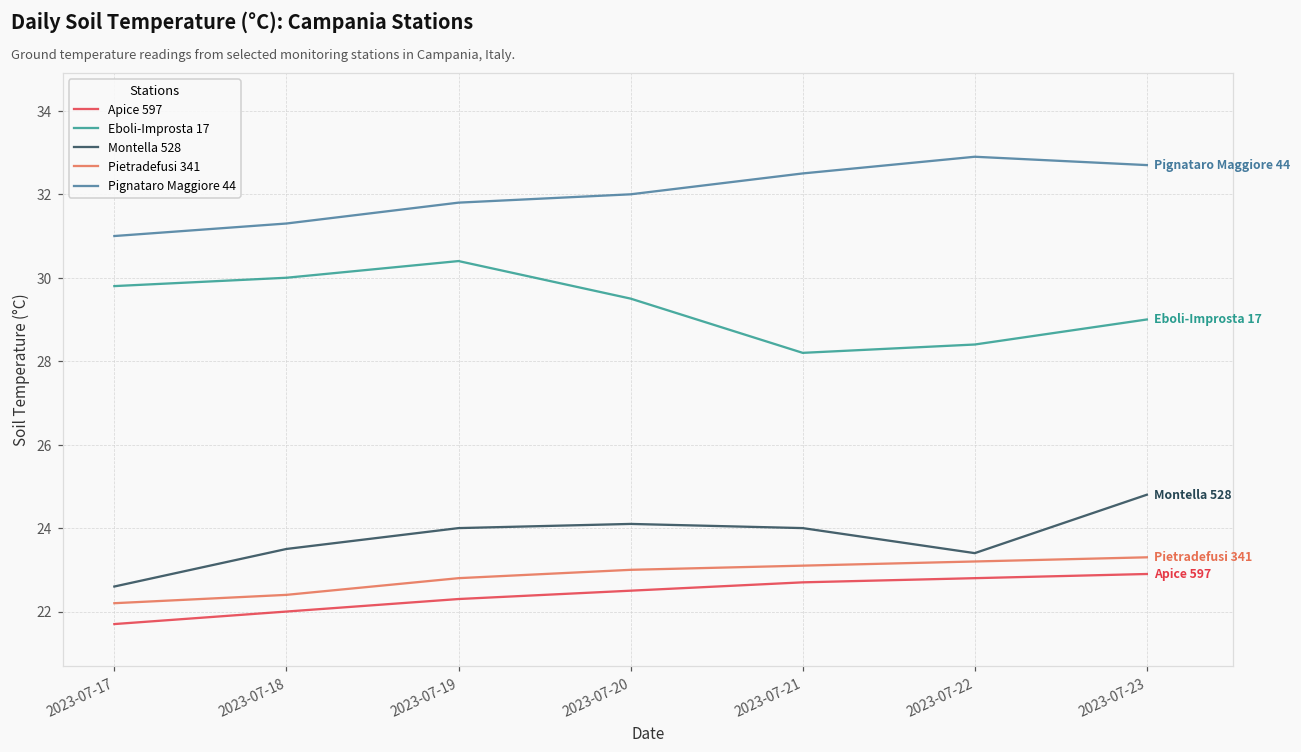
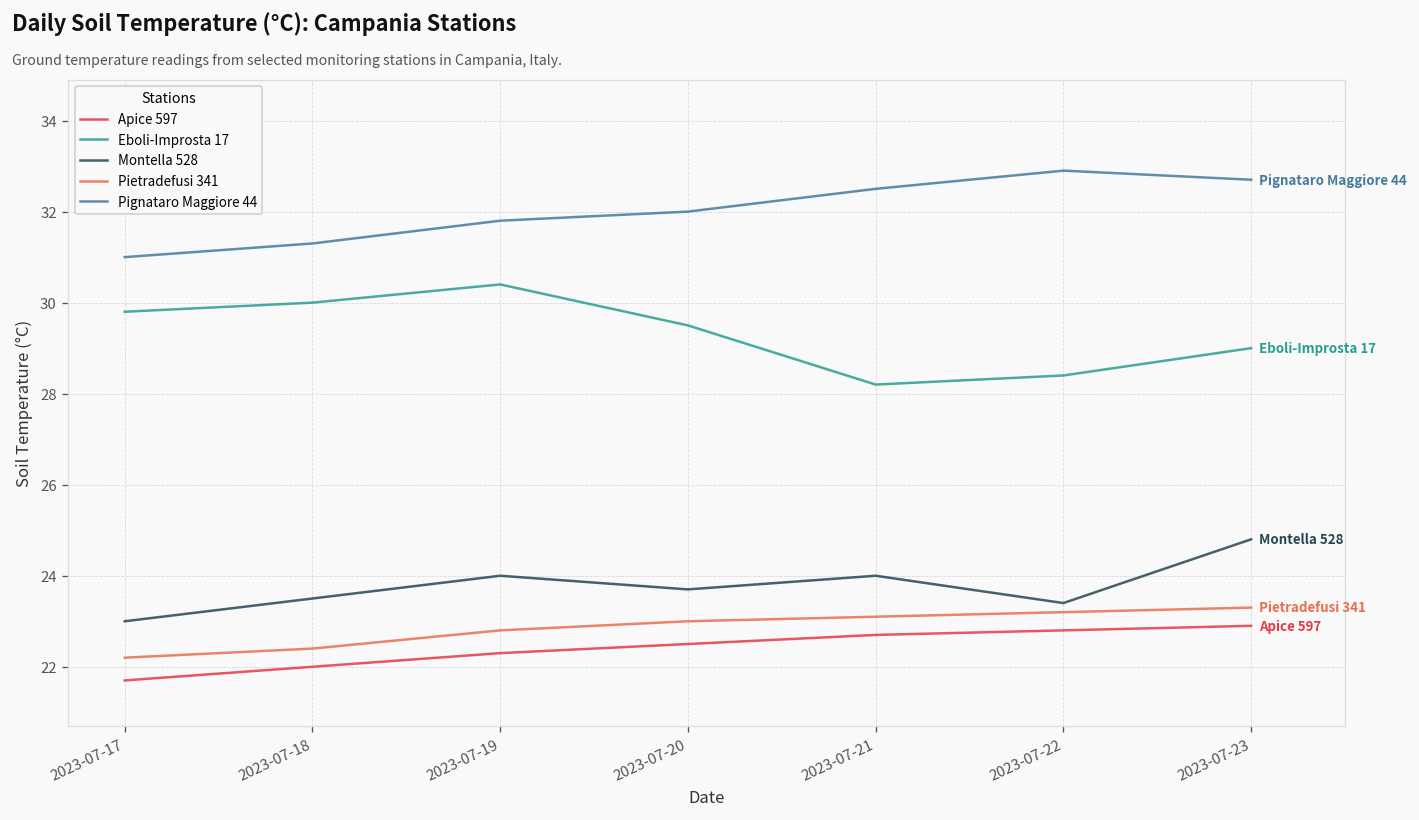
Montella 528, 2023-07-17: 22.6 -> 23.0
Montella 528, 2023-07-20: 24.1 -> 23.7
